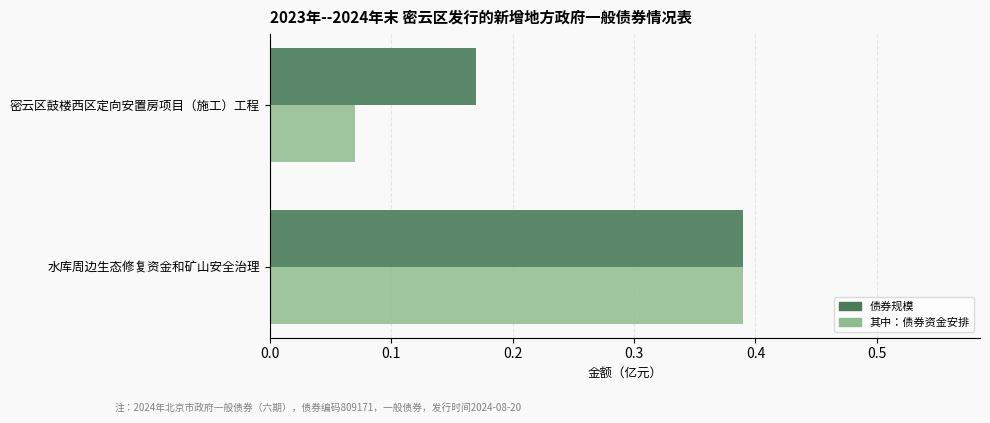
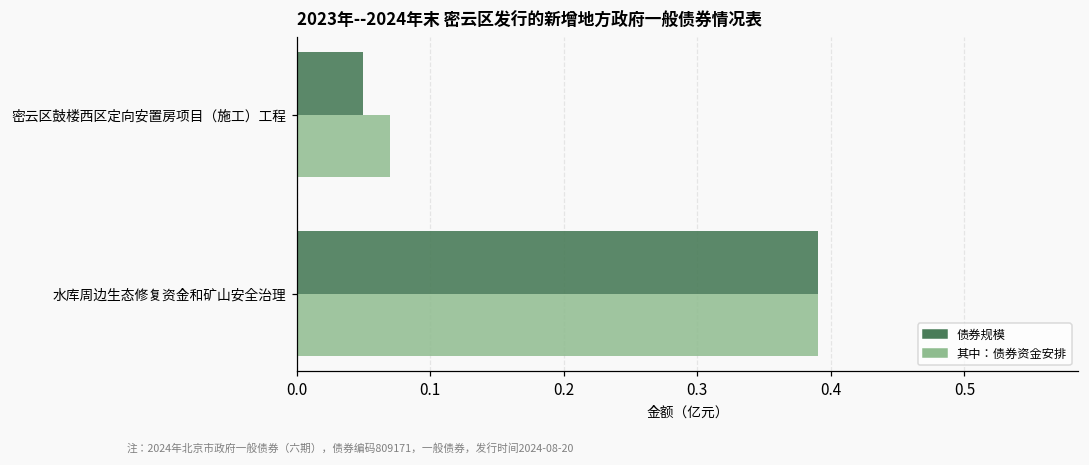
债券规模, 密云区鼓楼西区定向安置房项目（施工）工程: 0.17 -> 0.05
